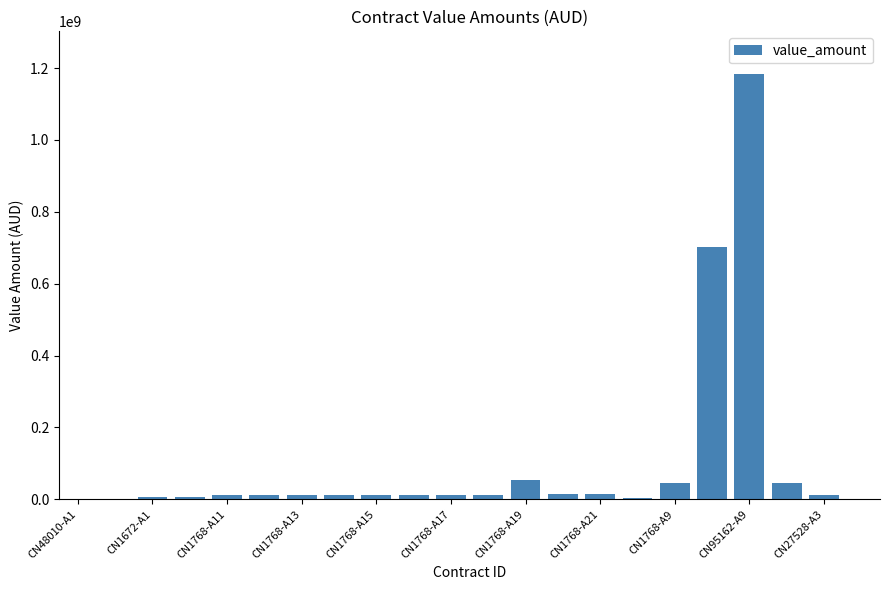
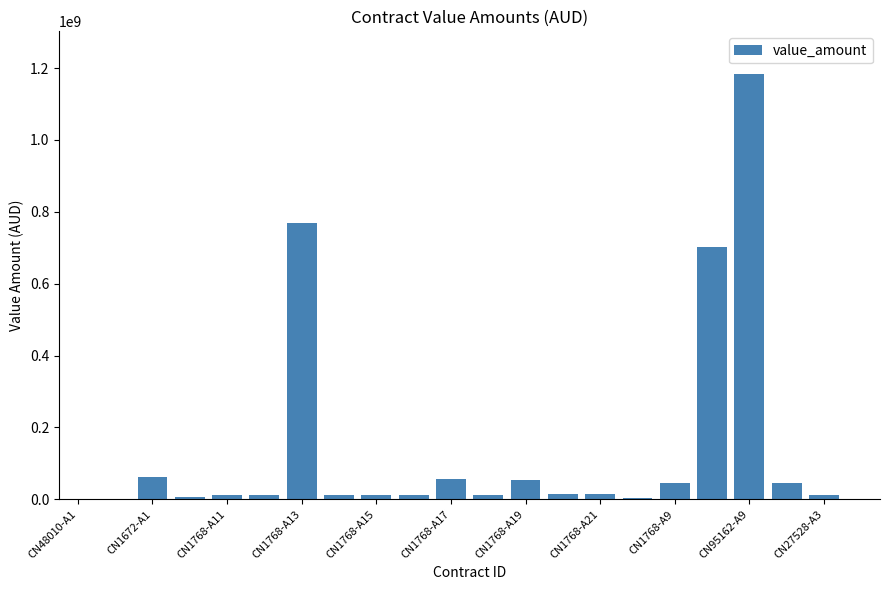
CN1672-A1: 10000000 -> 60000000
CN1768-A13: 10000000 -> 770000000
CN1768-A17: 10000000 -> 60000000
